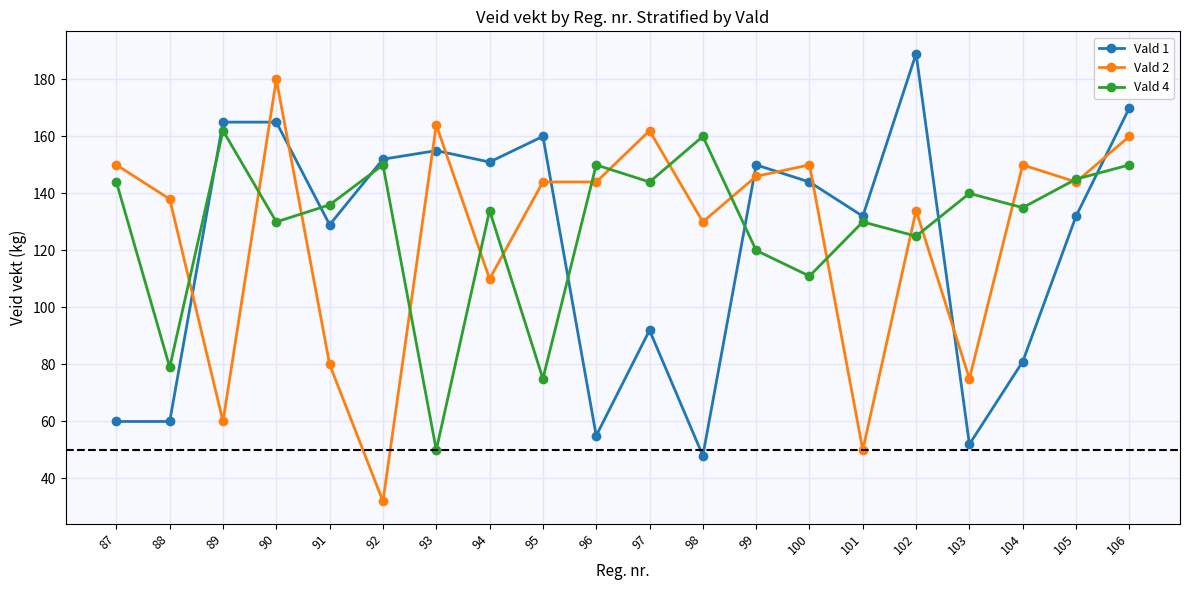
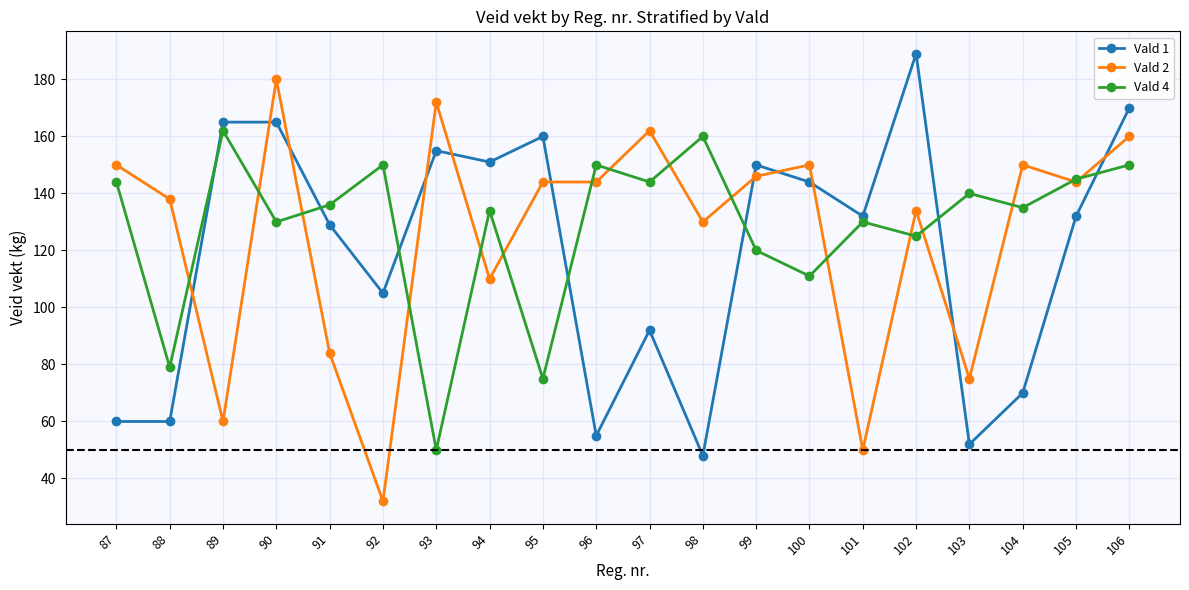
Vald 2, 91: 80 -> 84
Vald 1, 92: 152 -> 105
Vald 2, 93: 164 -> 172
Vald 1, 104: 81 -> 70
